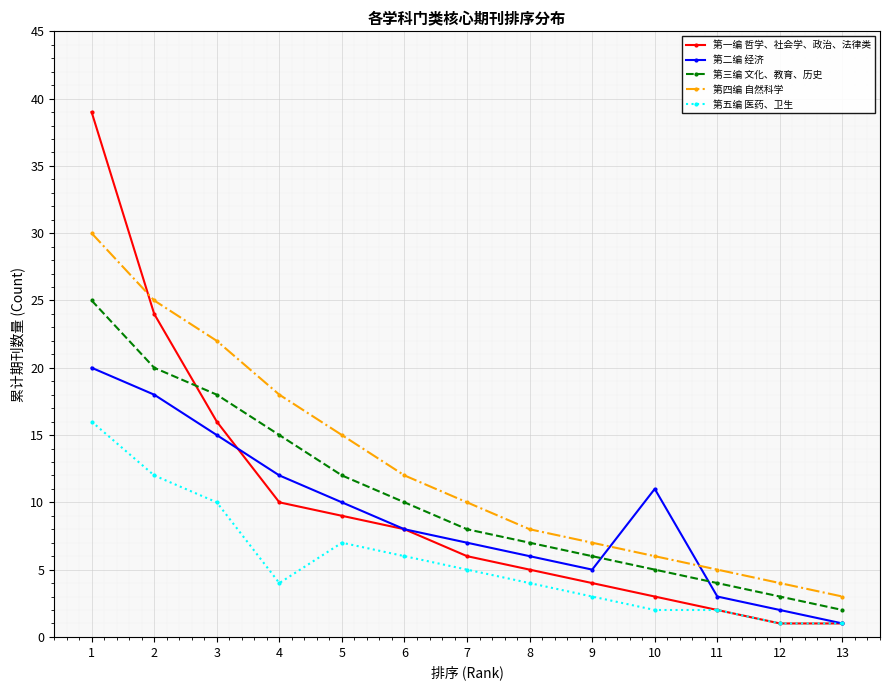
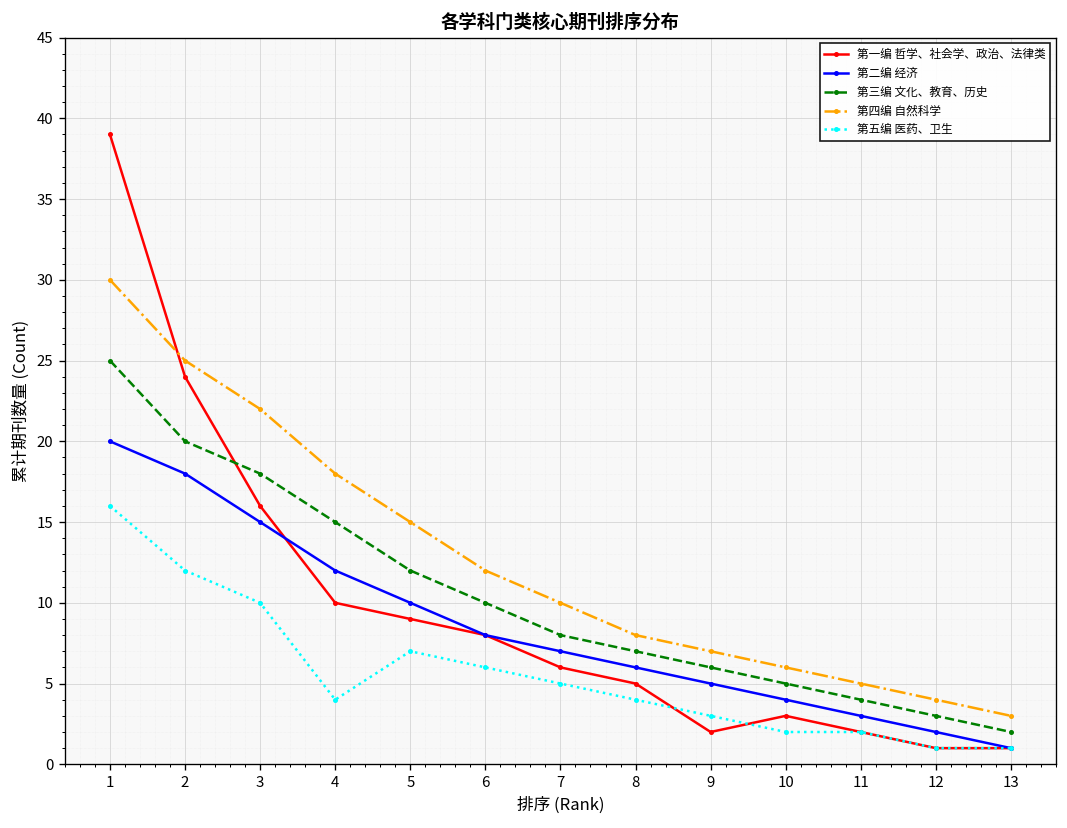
第一编 哲学、社会学、政治、法律类, 9: 4 -> 2
第二编 经济, 10: 11 -> 4
